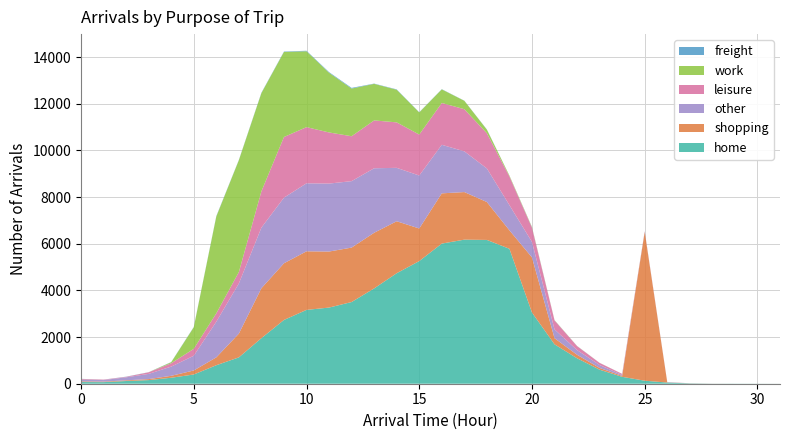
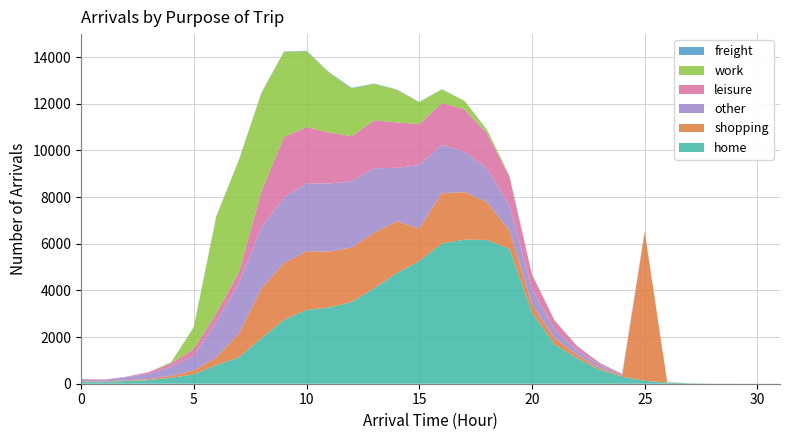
other, 15: 2300 -> 2700
shopping, 20: 2400 -> 300
